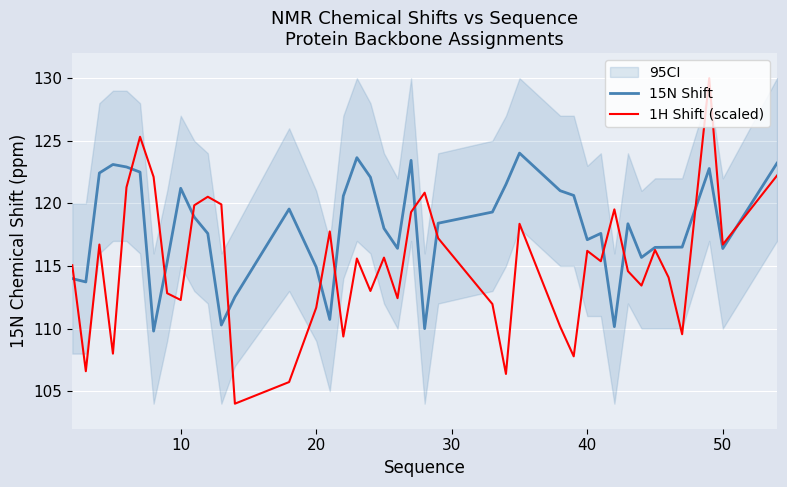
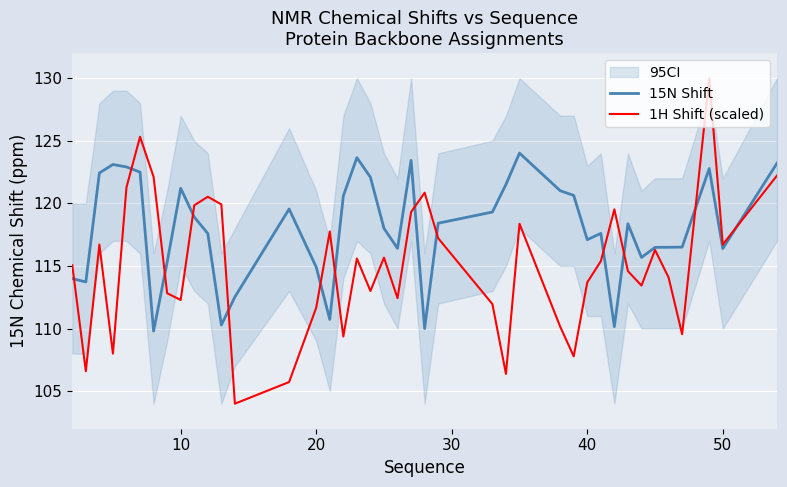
1H Shift (scaled), 40: 116.2 -> 113.7
